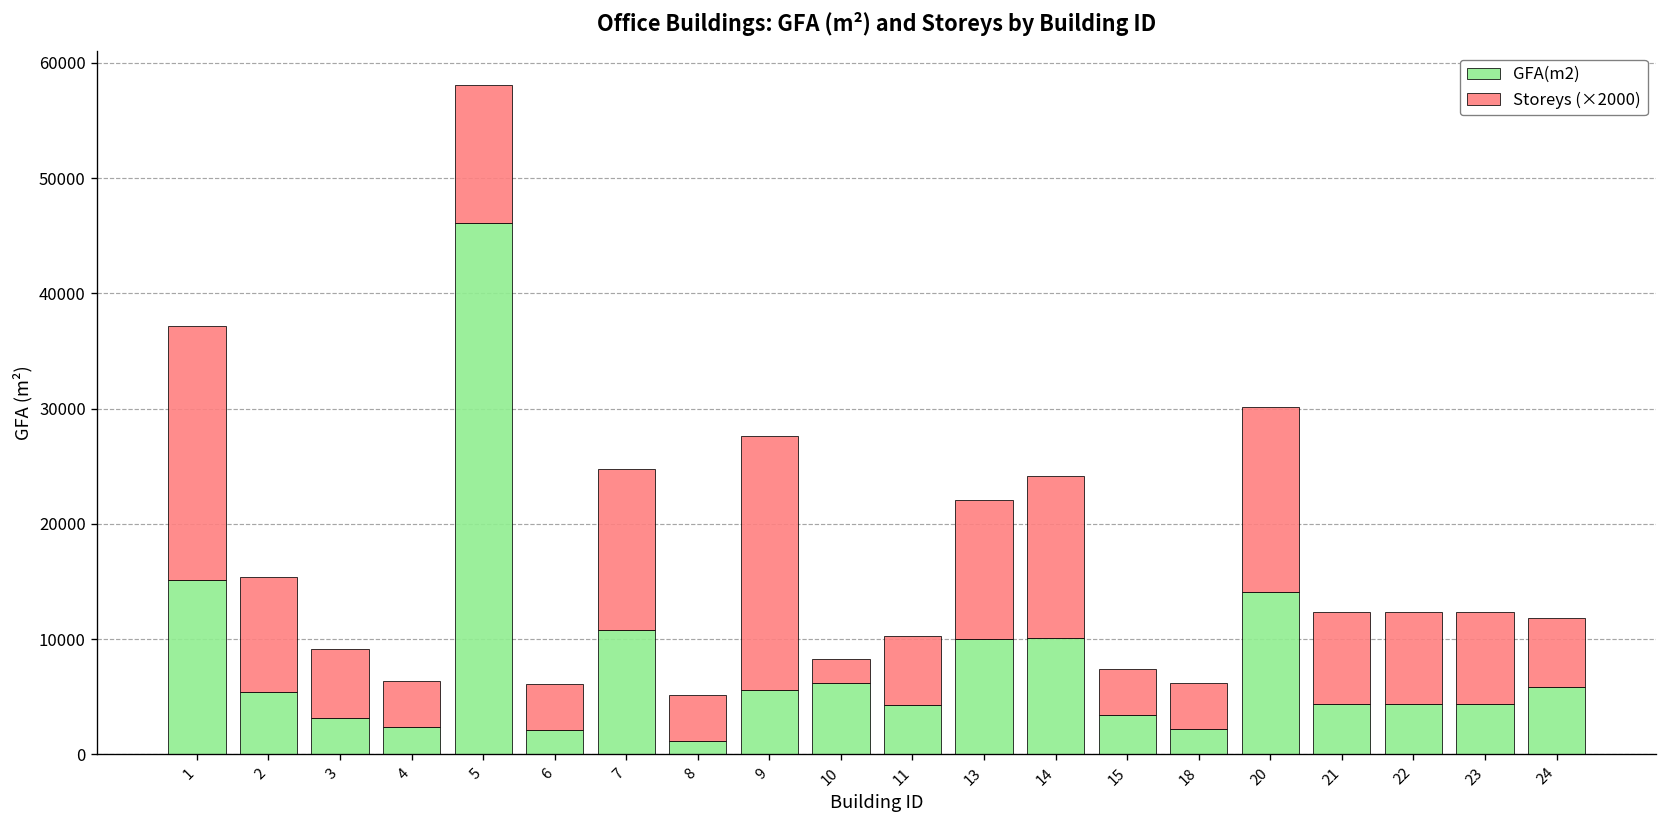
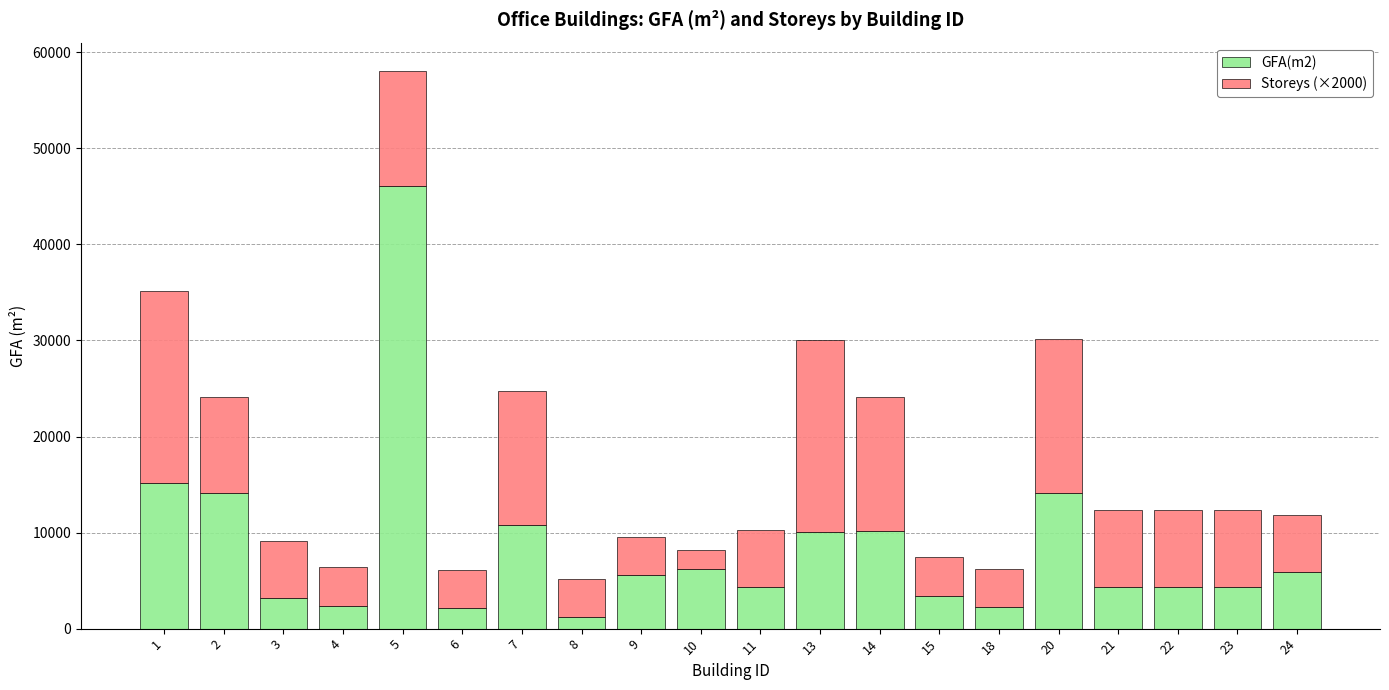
Storeys (×2000), 1: 22000 -> 20000
GFA(m2), 2: 5000 -> 14000
Storeys (×2000), 9: 22000 -> 4000
Storeys (×2000), 13: 12000 -> 20000
